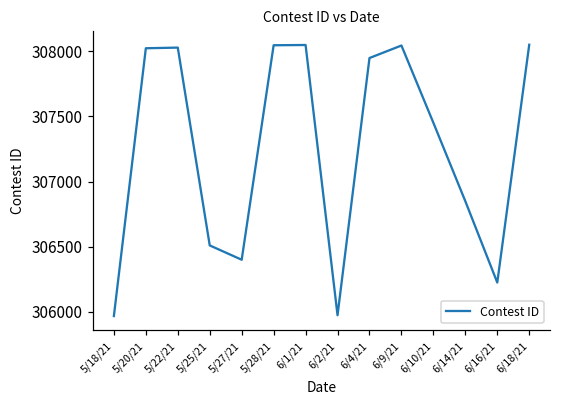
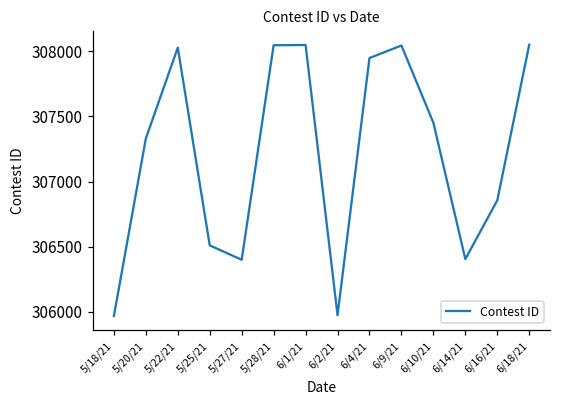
5/20/21: 308020 -> 307330
6/14/21: 306850 -> 306410
6/16/21: 306230 -> 306860
